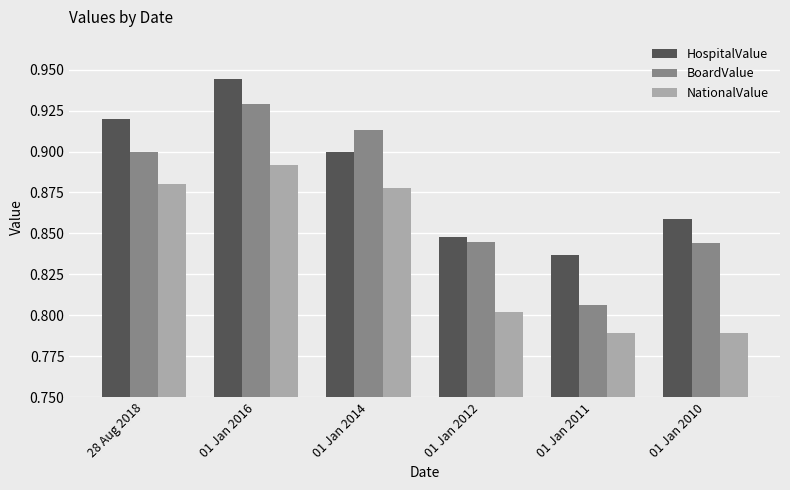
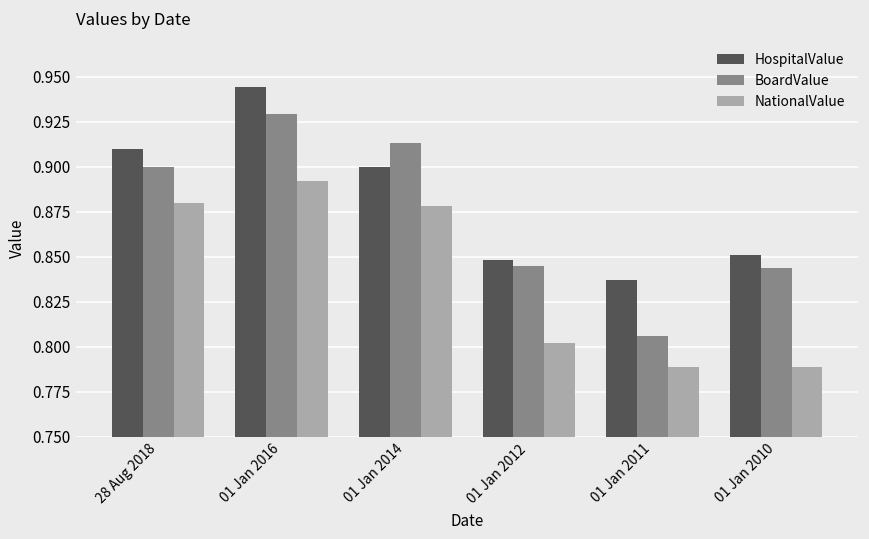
HospitalValue, 28 Aug 2018: 0.92 -> 0.91
HospitalValue, 01 Jan 2010: 0.859 -> 0.851
